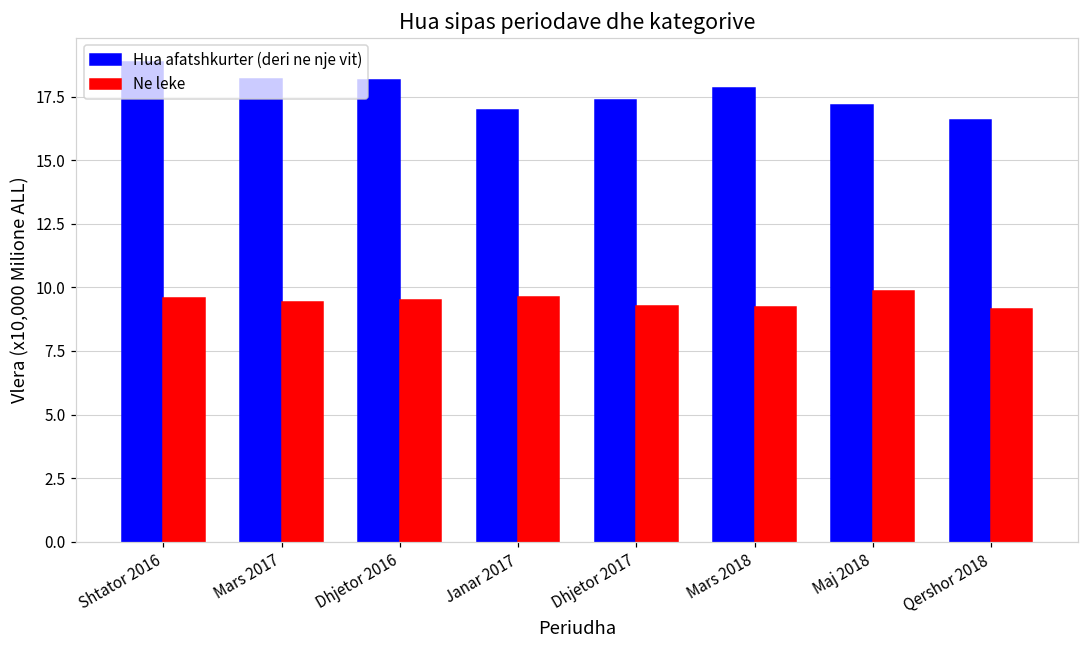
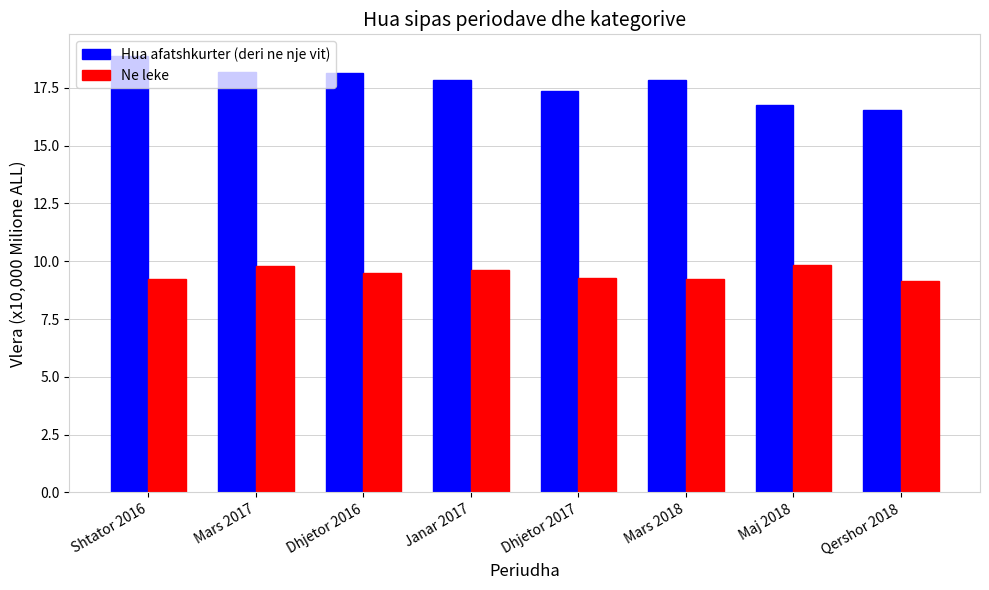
Ne leke, Shtator 2016: 9.6 -> 9.2
Ne leke, Mars 2017: 9.4 -> 9.8
Hua afatshkurter (deri ne nje vit), Janar 2017: 17.0 -> 17.8
Hua afatshkurter (deri ne nje vit), Maj 2018: 17.2 -> 16.8
